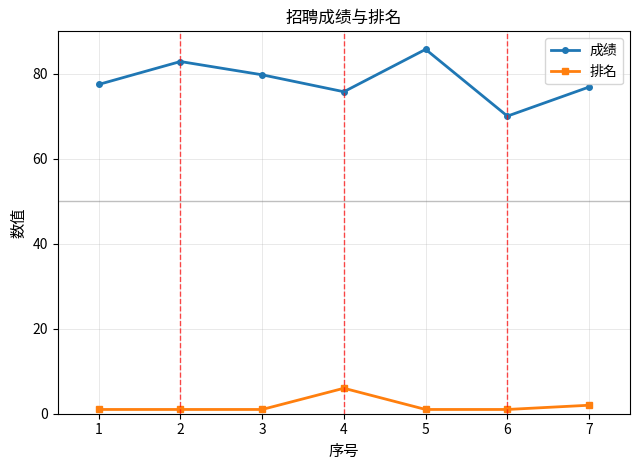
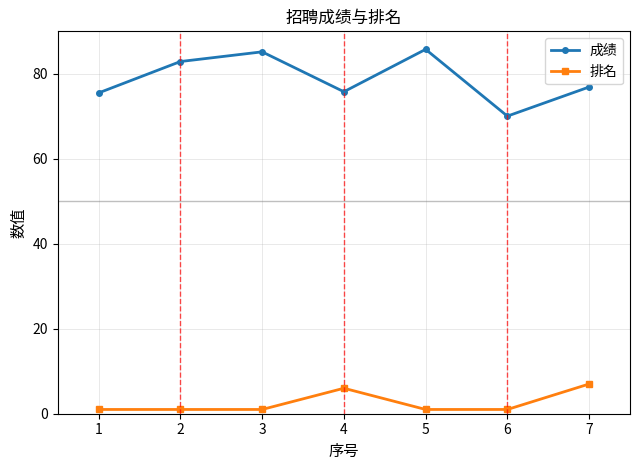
成绩, 1: 78 -> 76
成绩, 3: 80 -> 85
排名, 7: 2 -> 7
